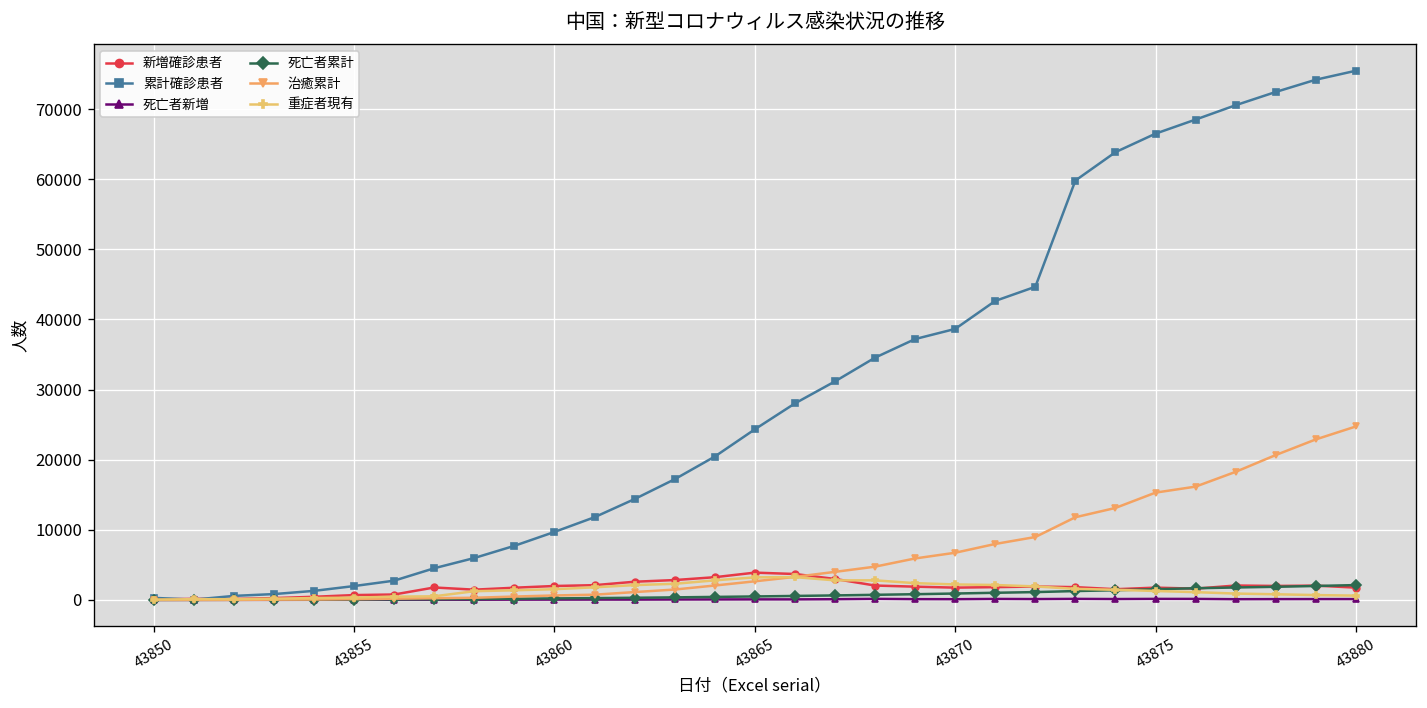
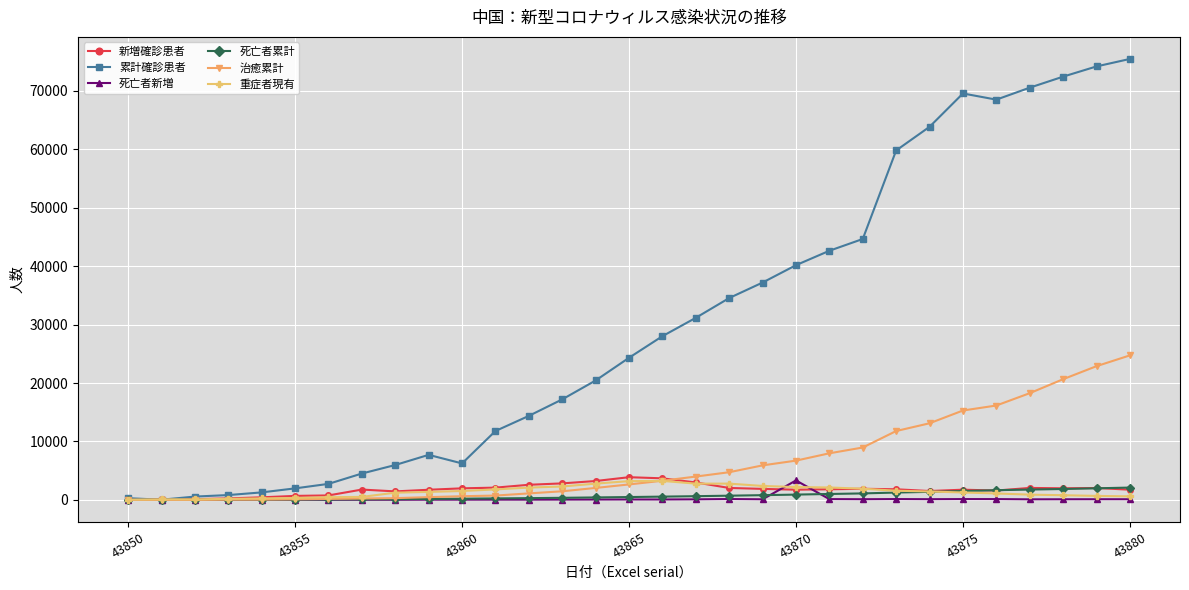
累計確診患者, 43860: 10000 -> 6000
累計確診患者, 43870: 39000 -> 40000
死亡者新増, 43870: 0 -> 3000
累計確診患者, 43875: 66000 -> 70000
